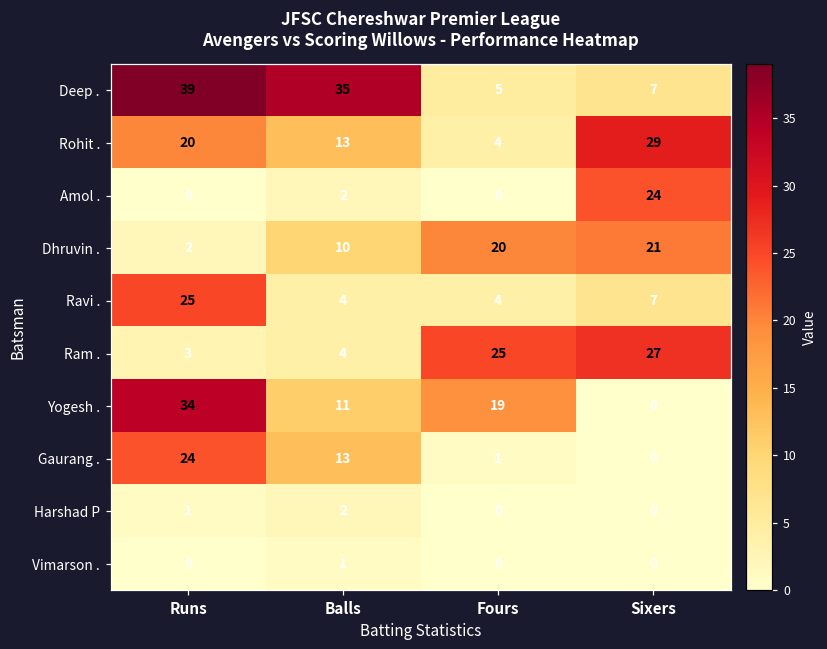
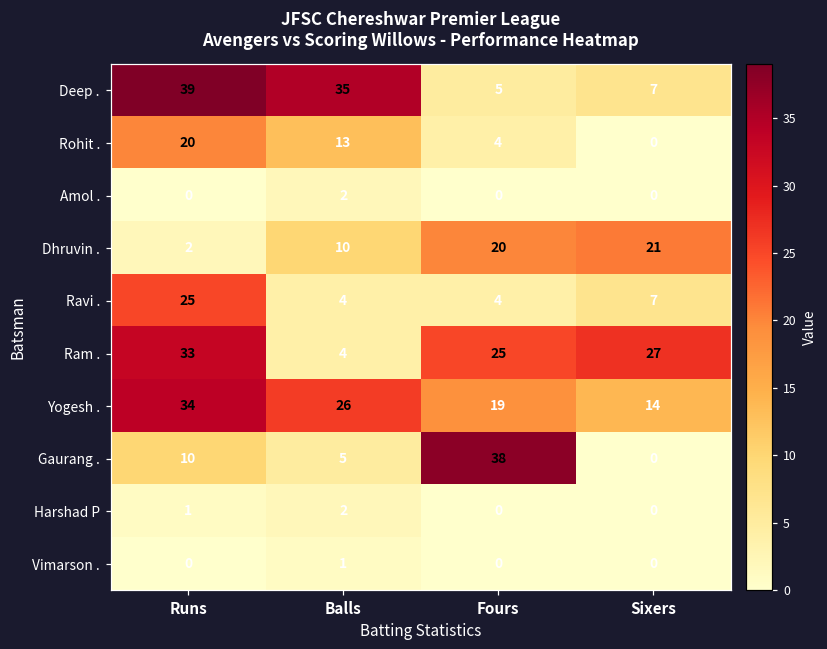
Rohit ., Sixers: 29 -> 0
Amol ., Sixers: 24 -> 0
Ram ., Runs: 3 -> 33
Yogesh ., Balls: 11 -> 26
Yogesh ., Sixers: 0 -> 14
Gaurang ., Runs: 24 -> 10
Gaurang ., Balls: 13 -> 5
Gaurang ., Fours: 1 -> 38
